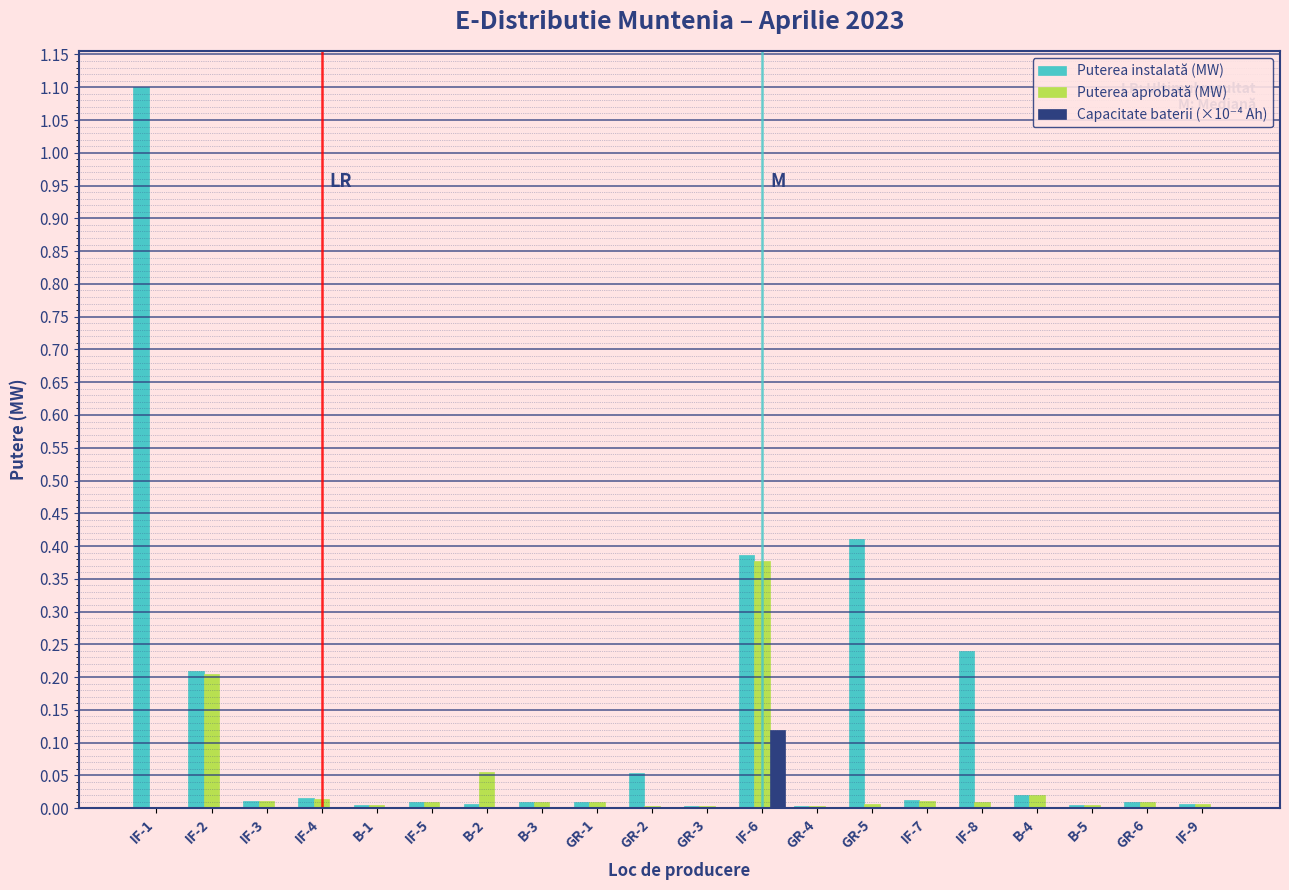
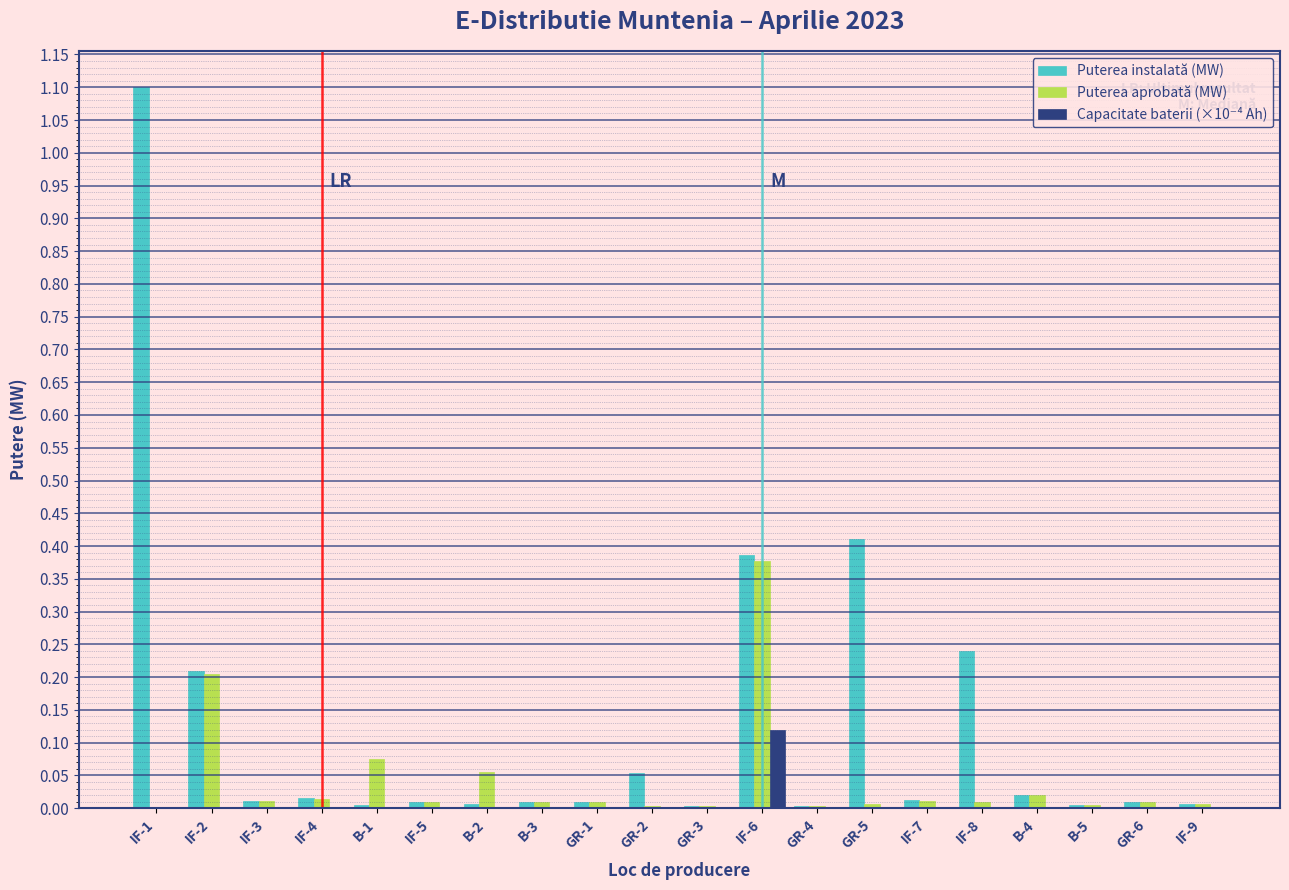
Puterea aprobată (MW), B-1: 0.01 -> 0.07
